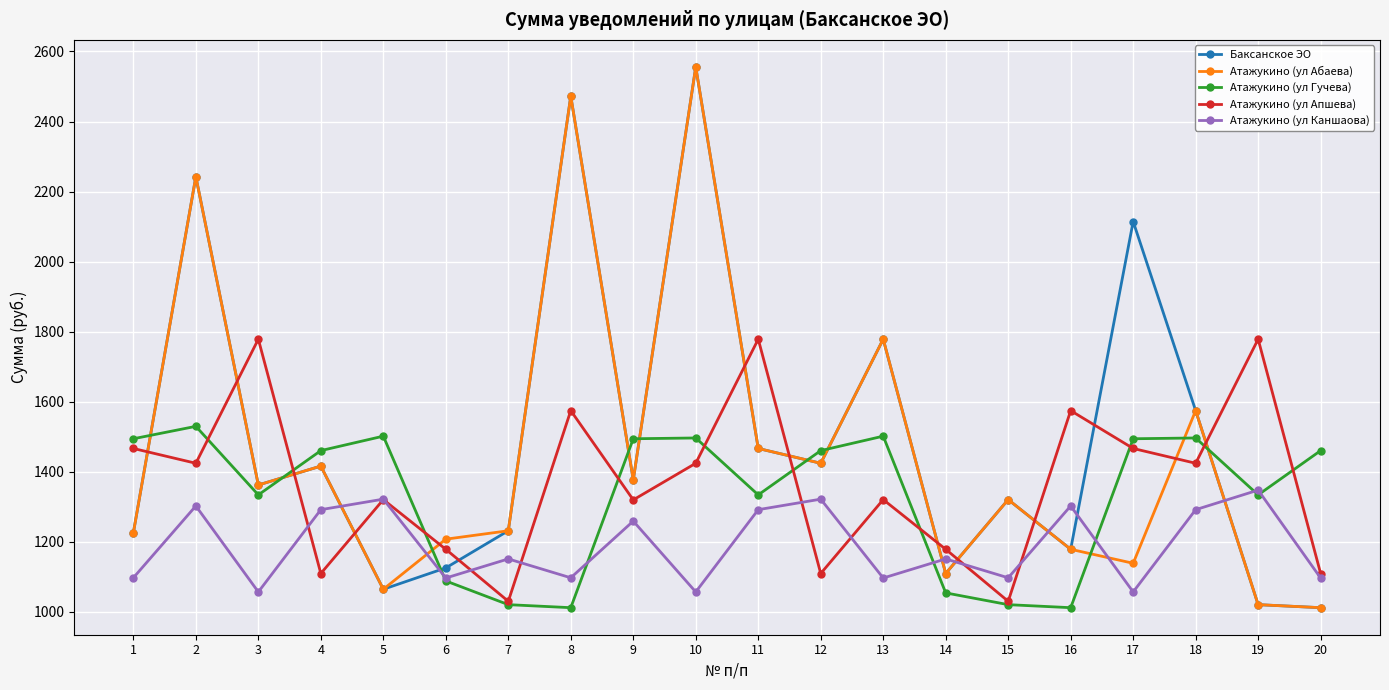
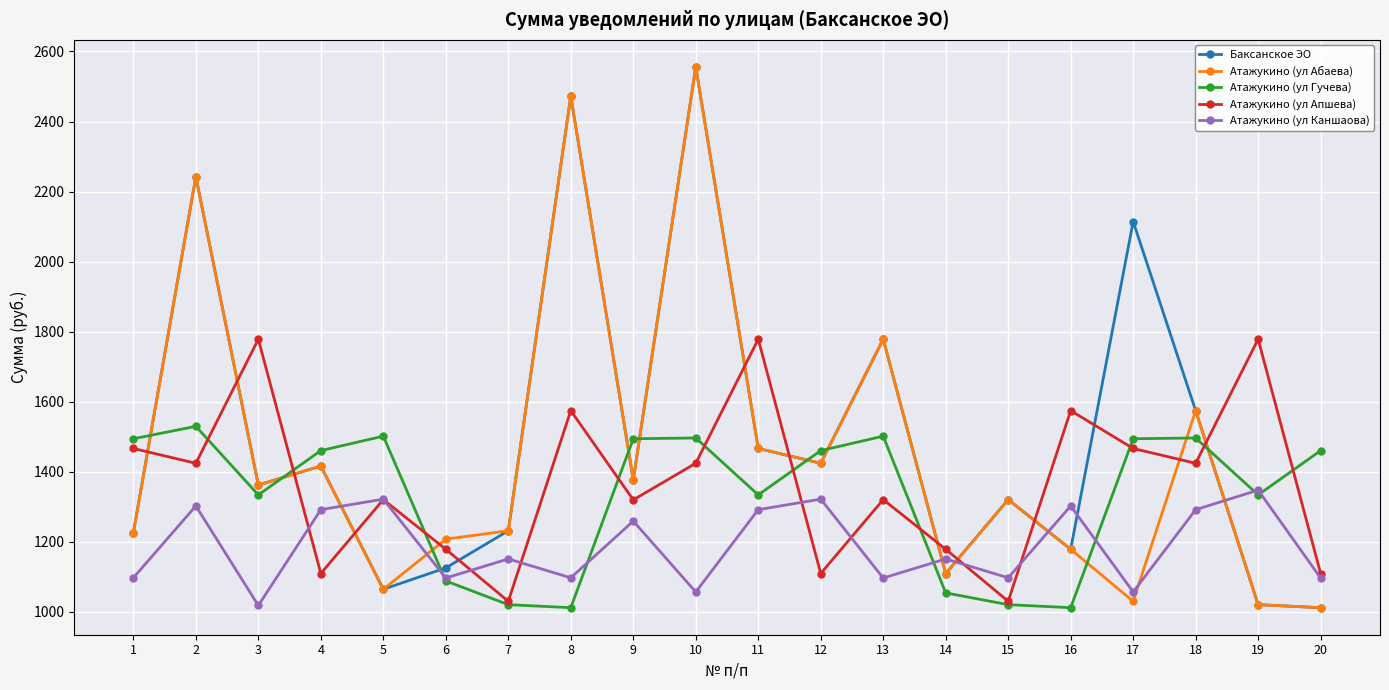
Атажукино (ул Каншаова), 3: 1060 -> 1020
Атажукино (ул Абаева), 17: 1140 -> 1030
